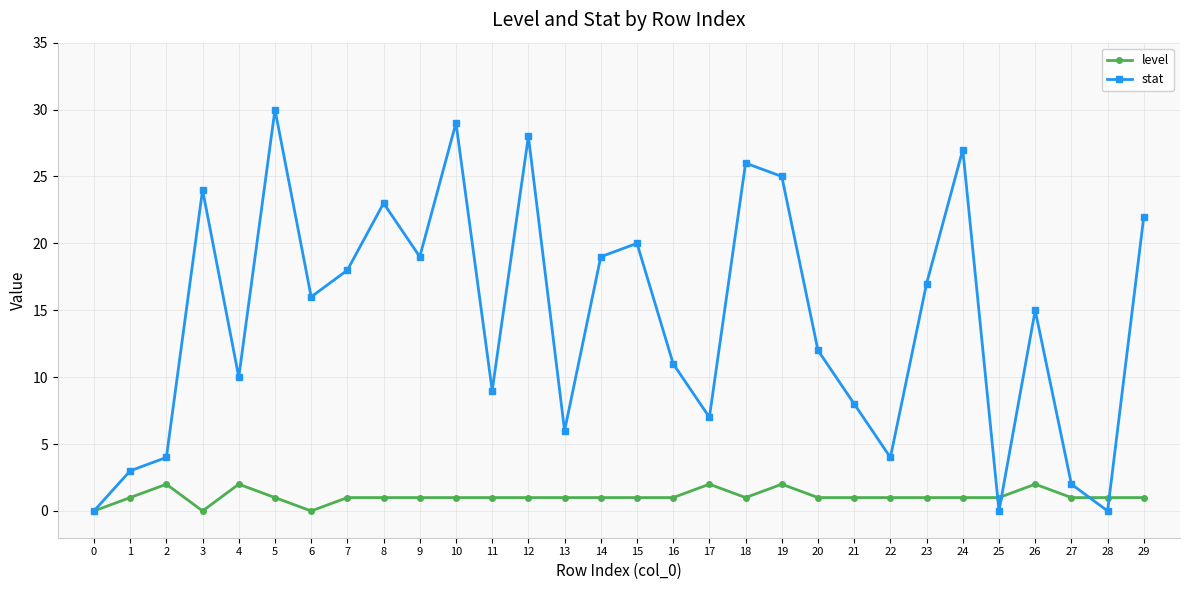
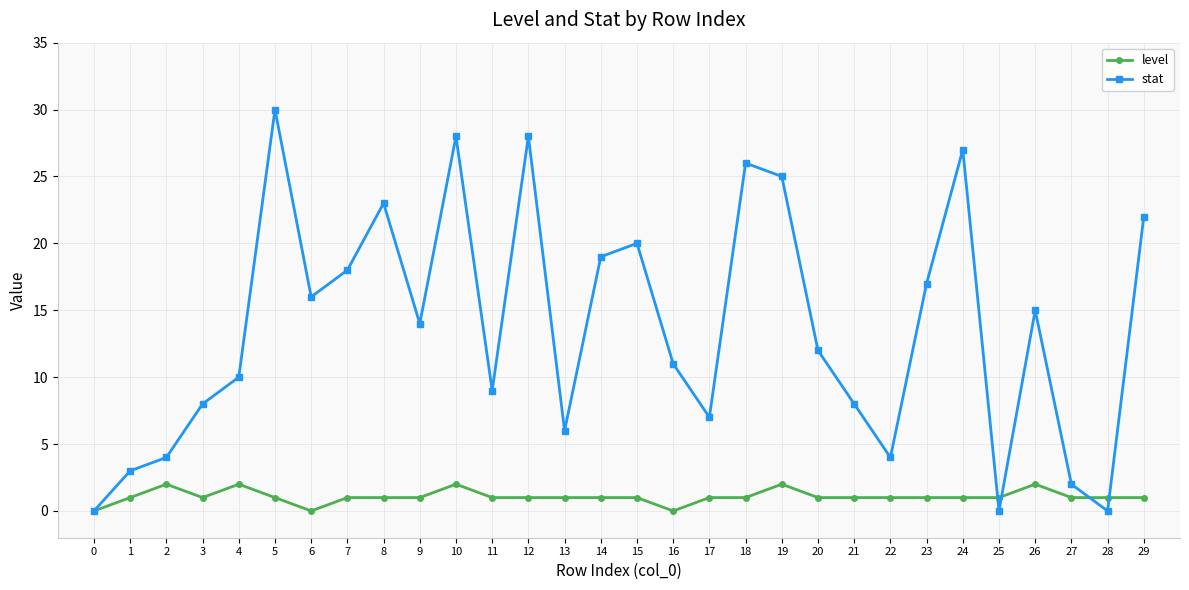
level, 3: 0 -> 1
stat, 3: 24 -> 8
stat, 9: 19 -> 14
level, 10: 1 -> 2
stat, 10: 29 -> 28
level, 16: 1 -> 0
level, 17: 2 -> 1
